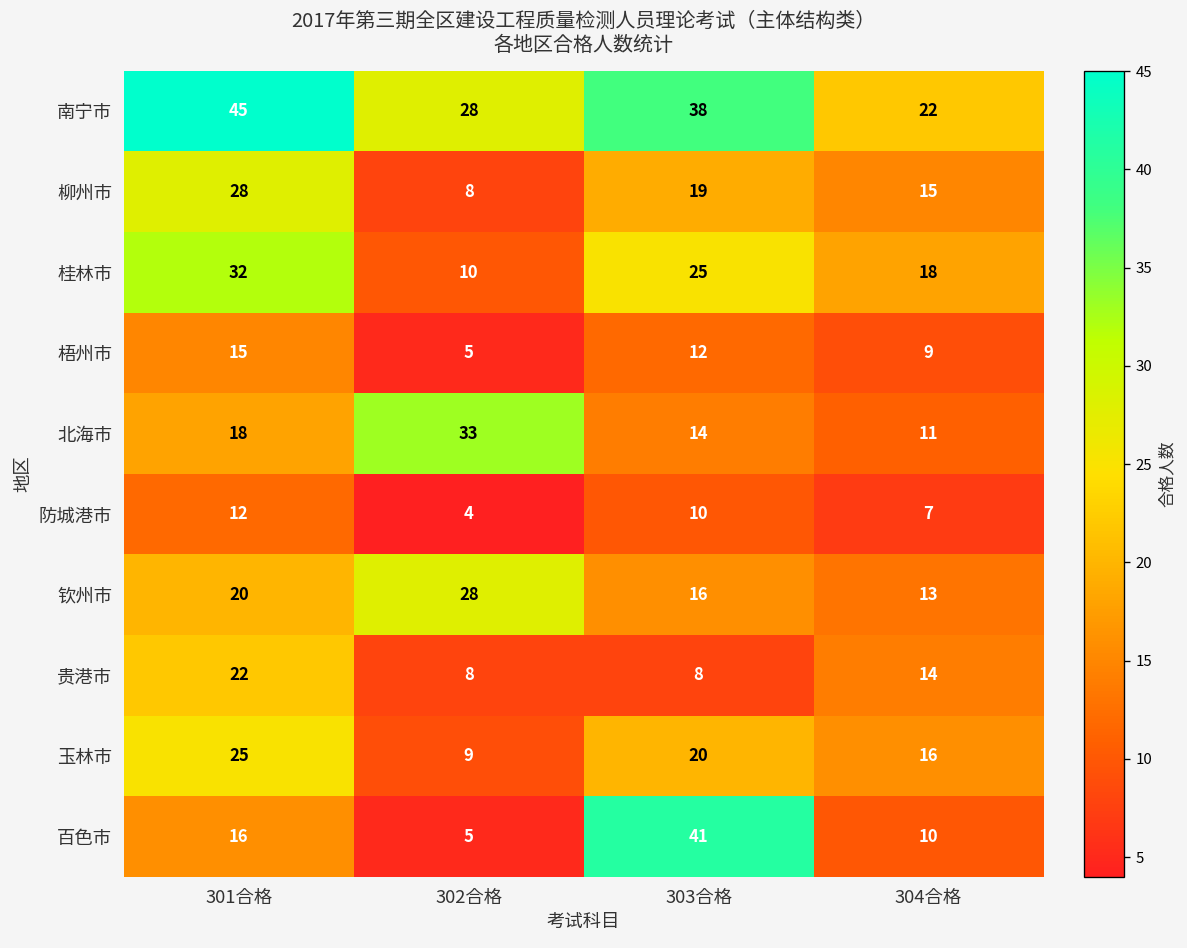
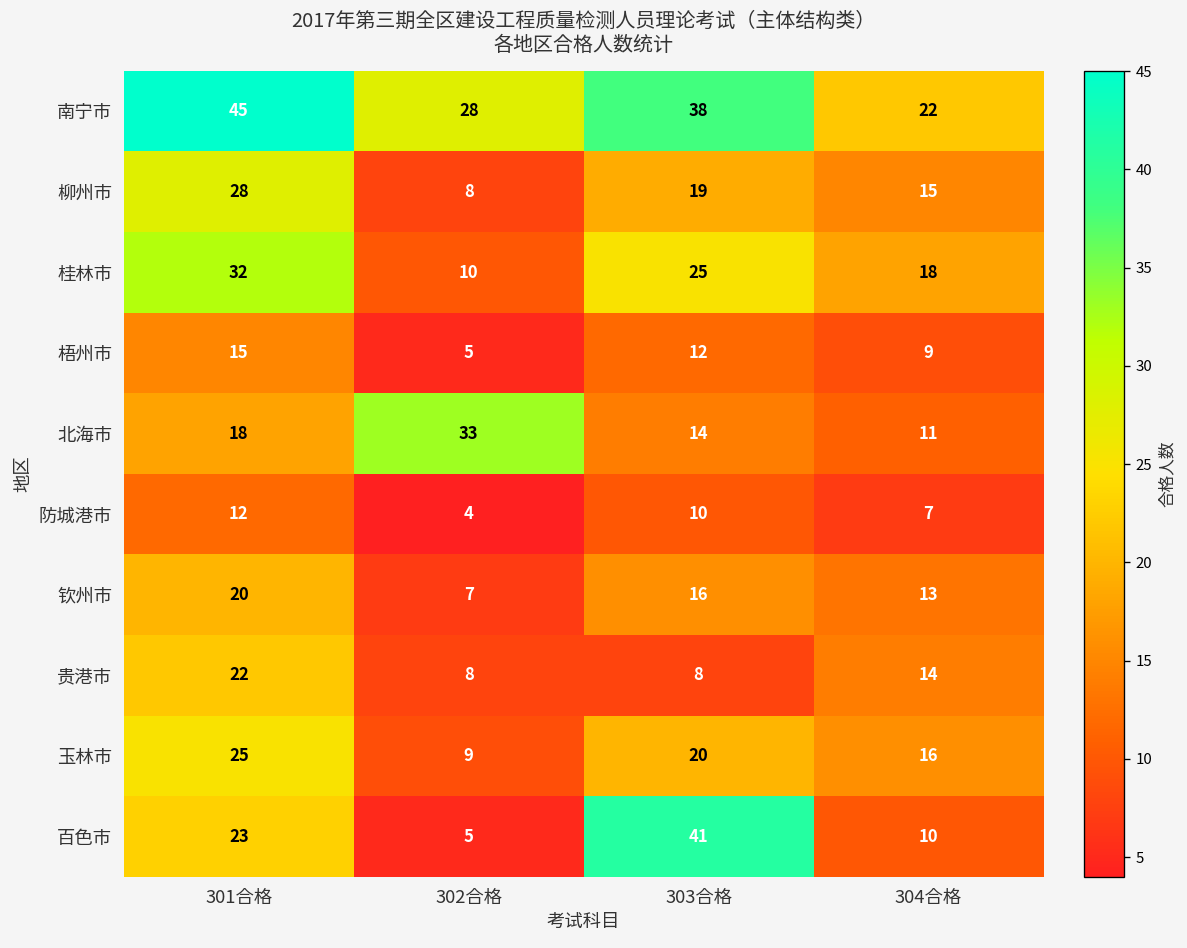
钦州市, 302合格: 28 -> 7
百色市, 301合格: 16 -> 23
